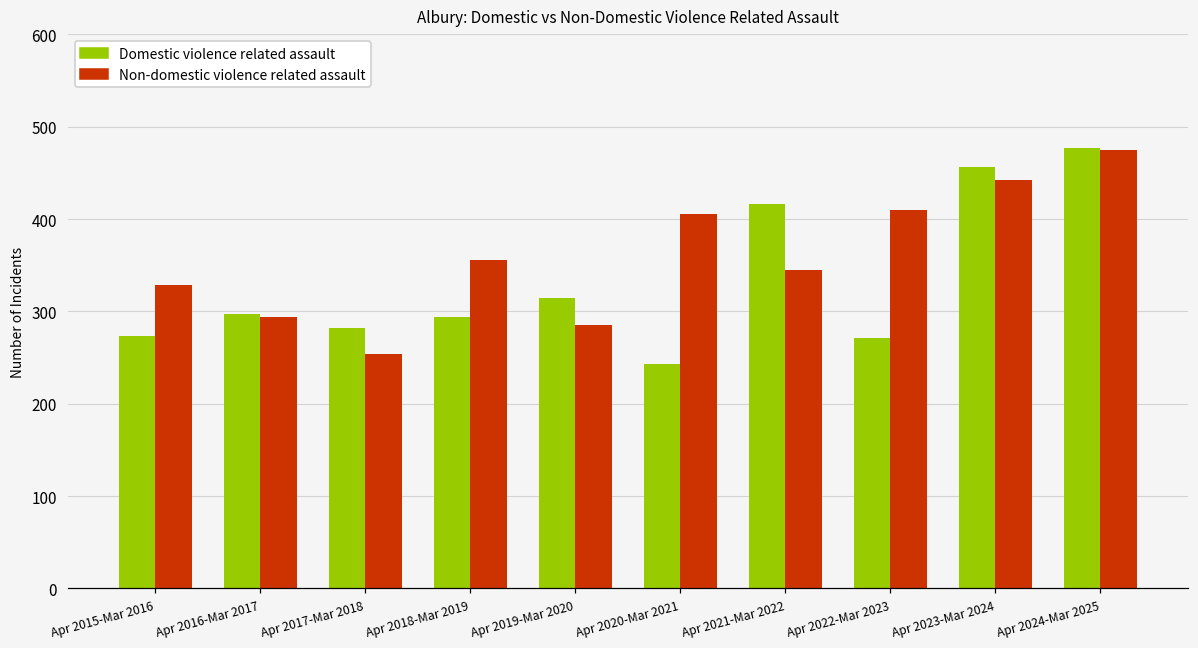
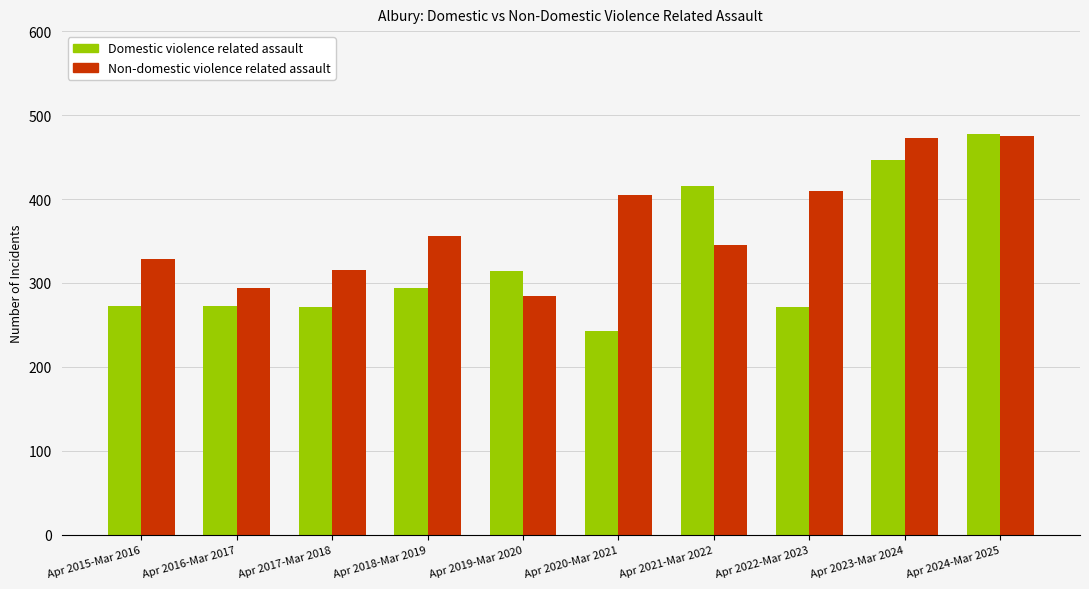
Domestic violence related assault, Apr 2016-Mar 2017: 300 -> 270
Domestic violence related assault, Apr 2017-Mar 2018: 280 -> 270
Non-domestic violence related assault, Apr 2017-Mar 2018: 250 -> 320
Domestic violence related assault, Apr 2023-Mar 2024: 460 -> 450
Non-domestic violence related assault, Apr 2023-Mar 2024: 440 -> 470
